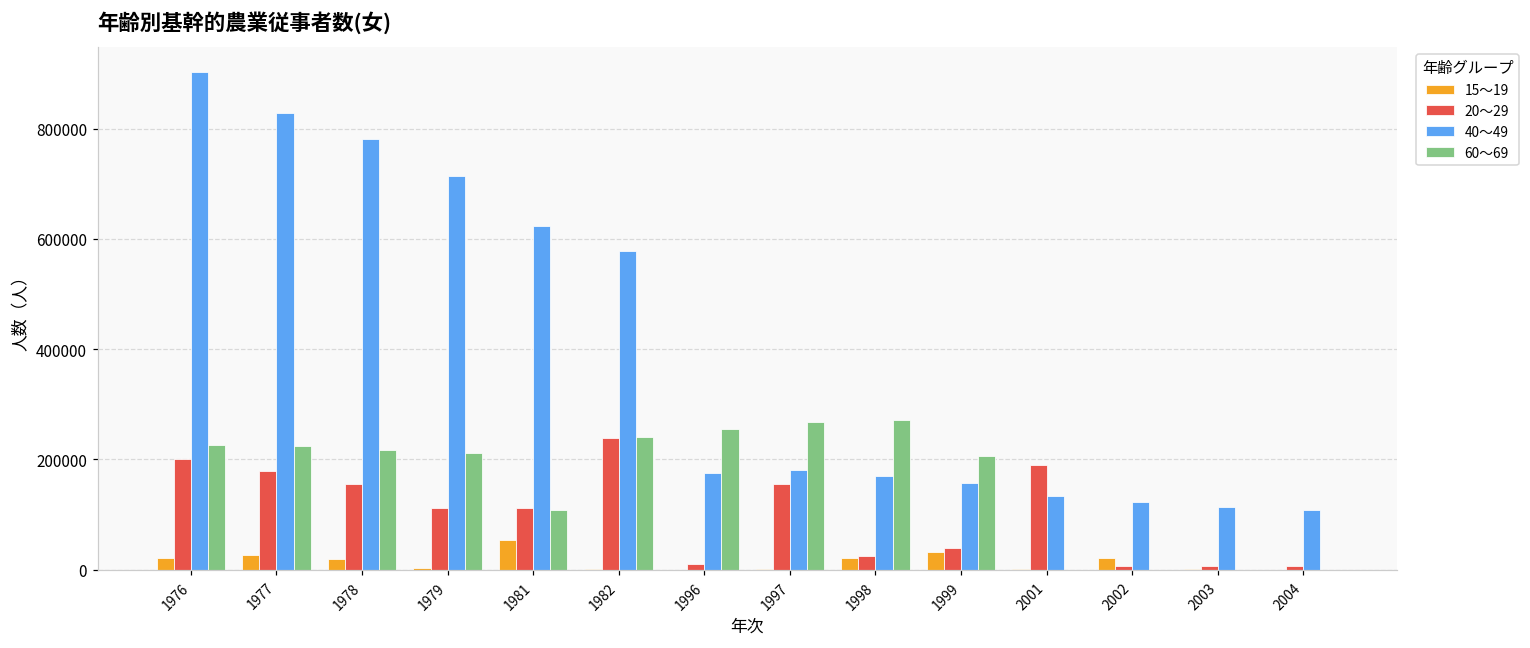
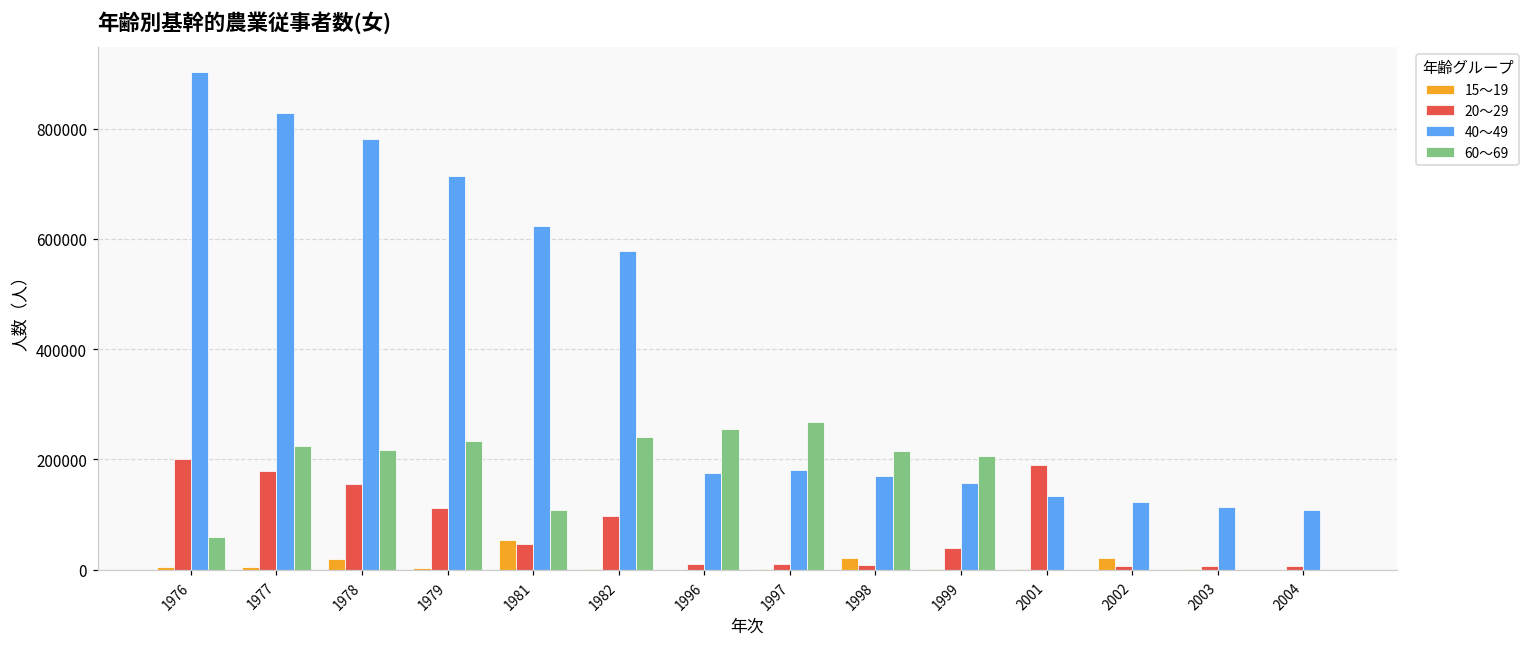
15～19, 1976: 20000 -> 0
60～69, 1976: 230000 -> 60000
15～19, 1977: 30000 -> 0
60～69, 1979: 210000 -> 230000
20～29, 1981: 110000 -> 50000
20～29, 1982: 240000 -> 100000
20～29, 1997: 150000 -> 10000
20～29, 1998: 20000 -> 10000
60～69, 1998: 270000 -> 210000
15～19, 1999: 30000 -> 0
